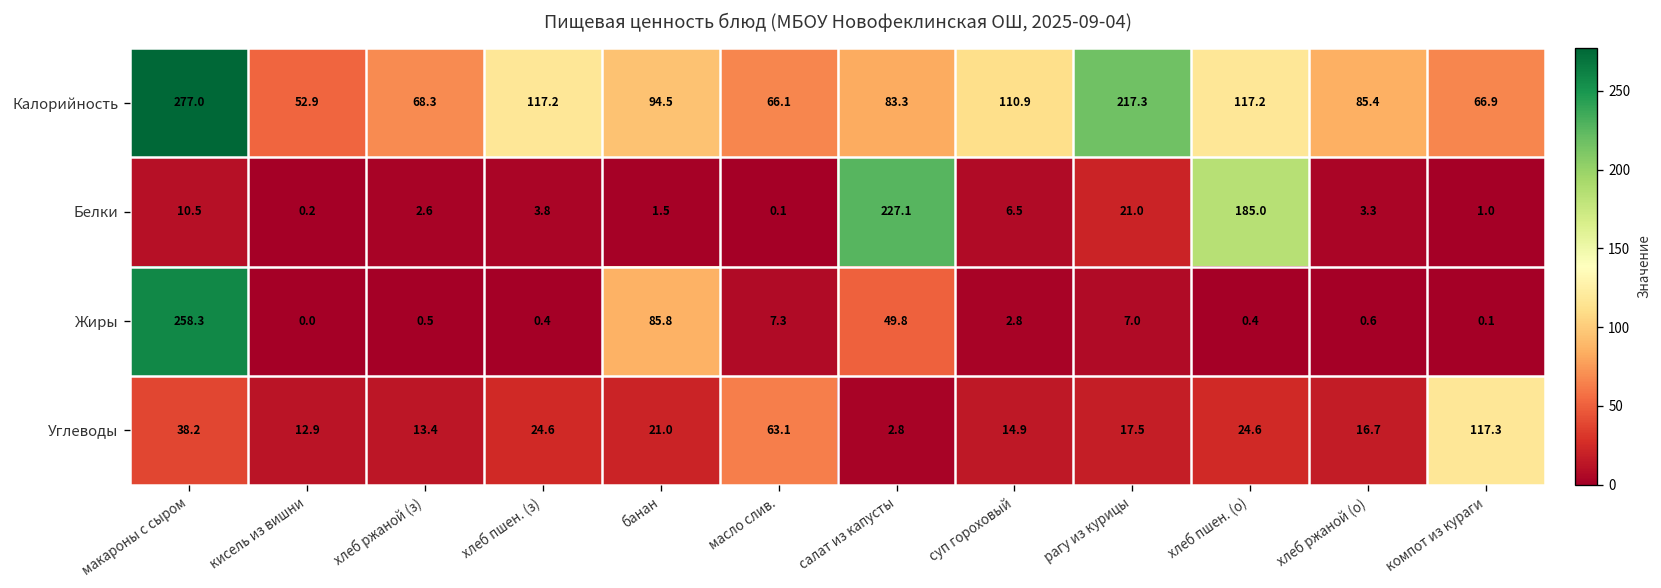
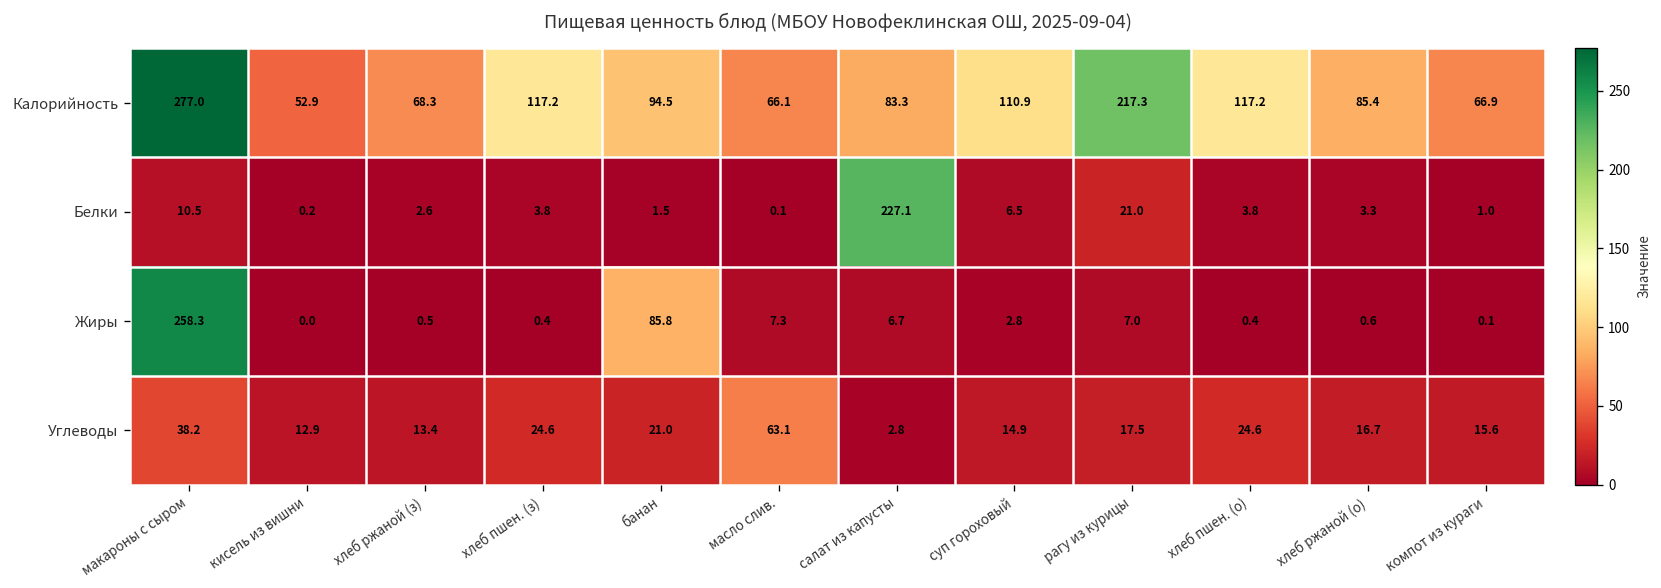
Белки, хлеб пшен. (о): 185.0 -> 3.8
Жиры, салат из капусты: 49.8 -> 6.7
Углеводы, компот из кураги: 117.3 -> 15.6
